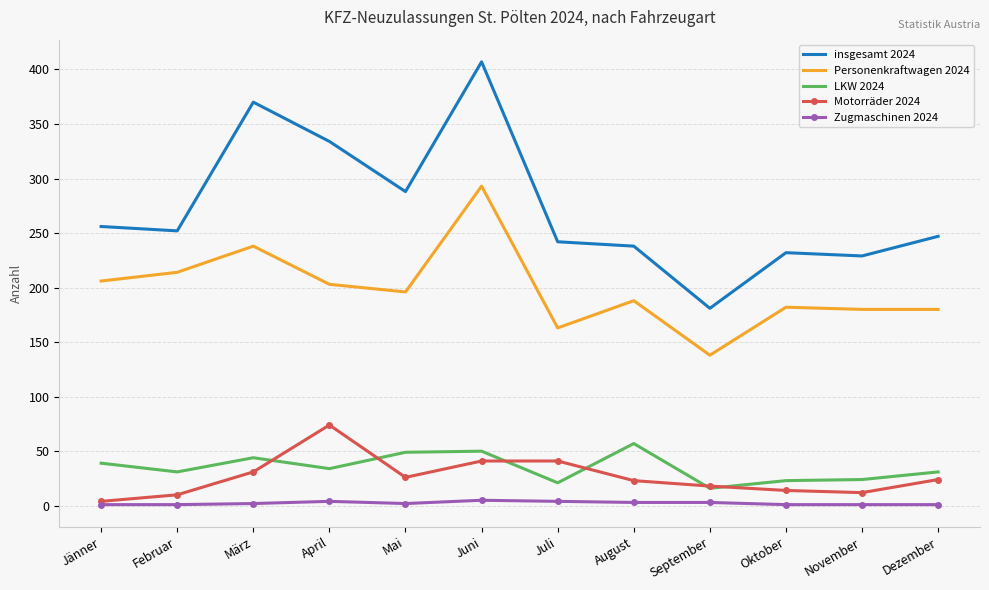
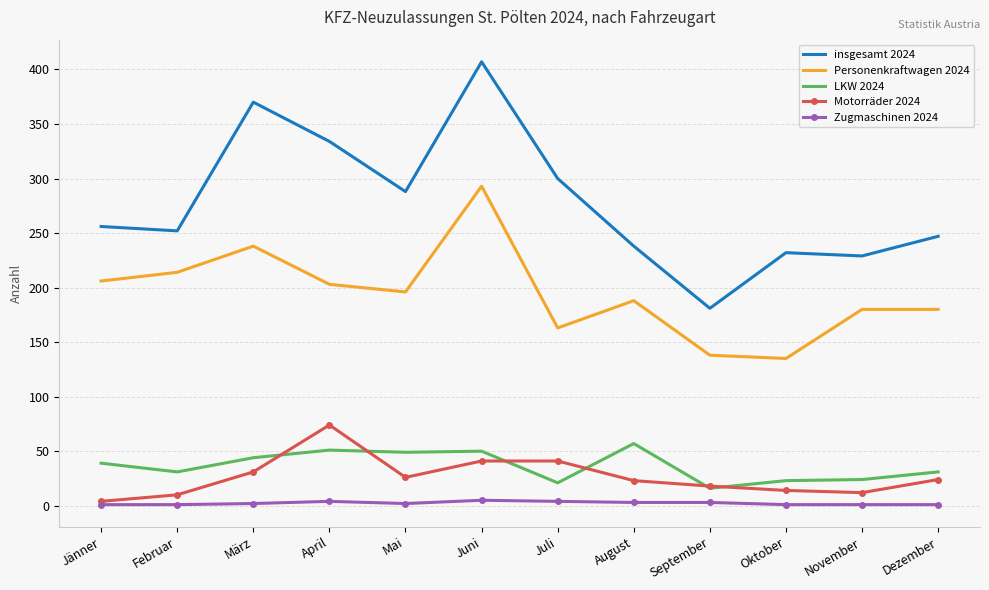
LKW 2024, April: 34 -> 51
insgesamt 2024, Juli: 242 -> 300
Personenkraftwagen 2024, Oktober: 182 -> 135
